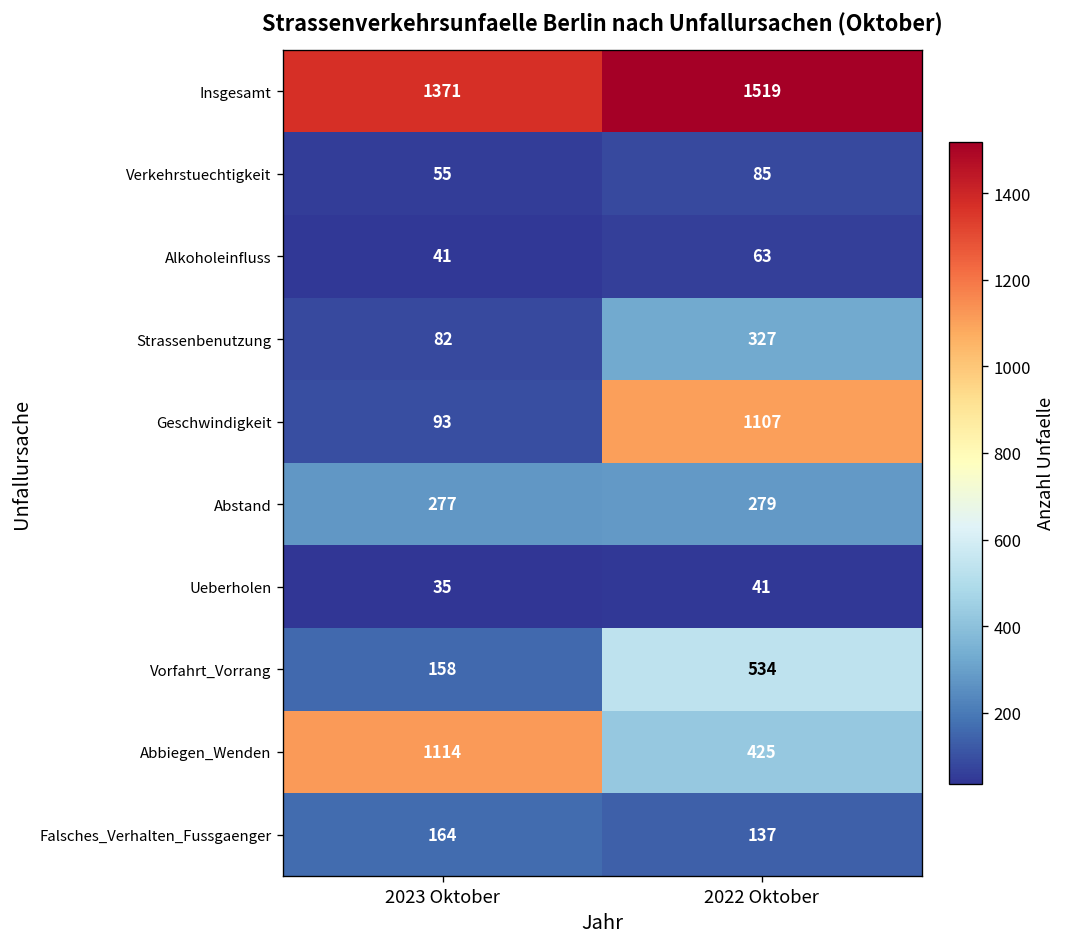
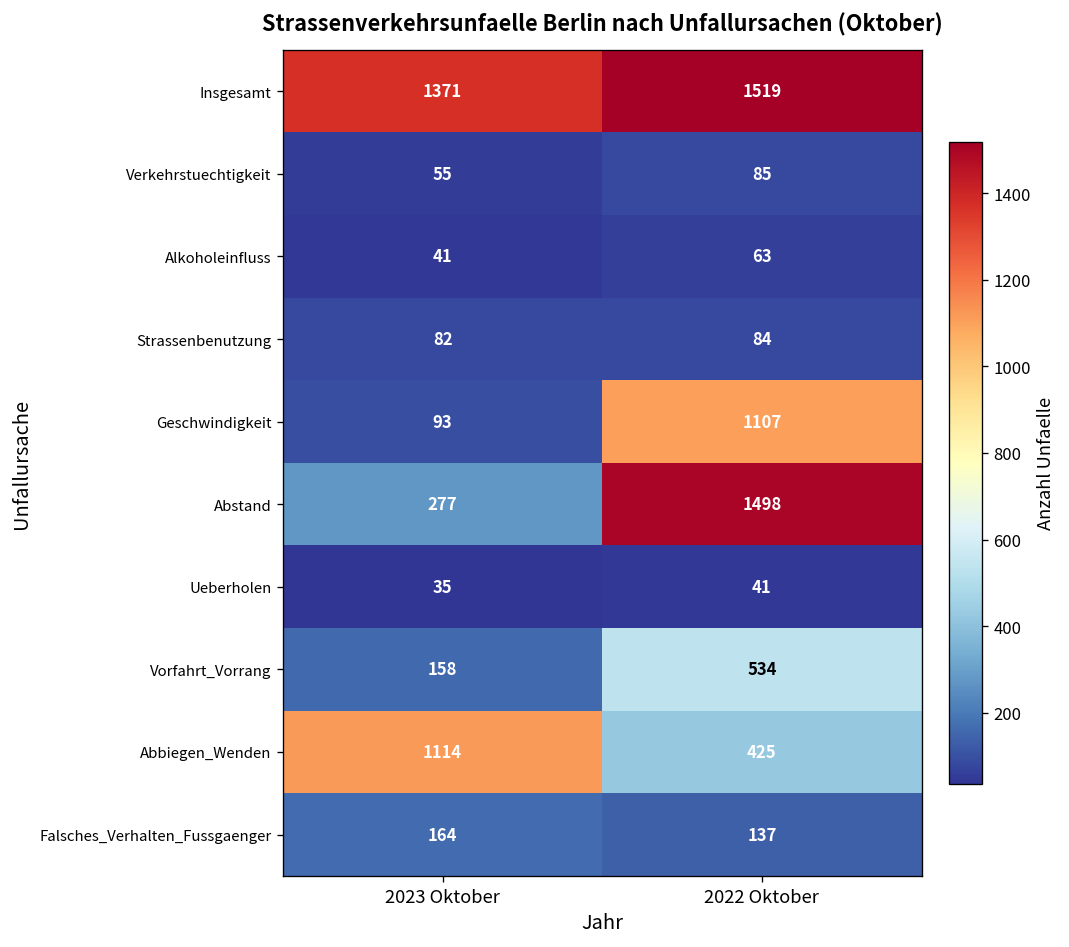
Strassenbenutzung, 2022 Oktober: 327 -> 84
Abstand, 2022 Oktober: 279 -> 1498
